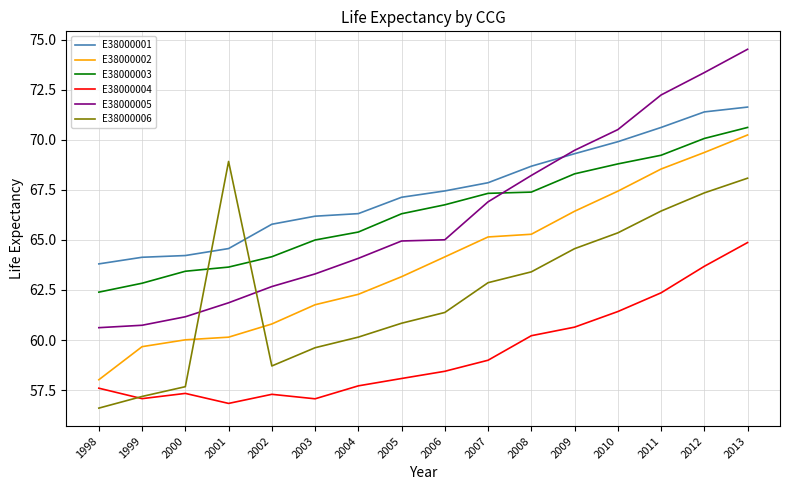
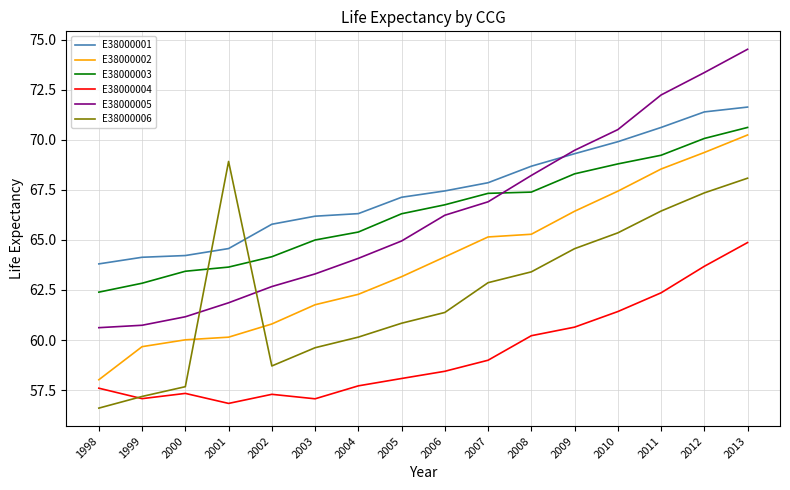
E38000005, 2006: 65.0 -> 66.2
